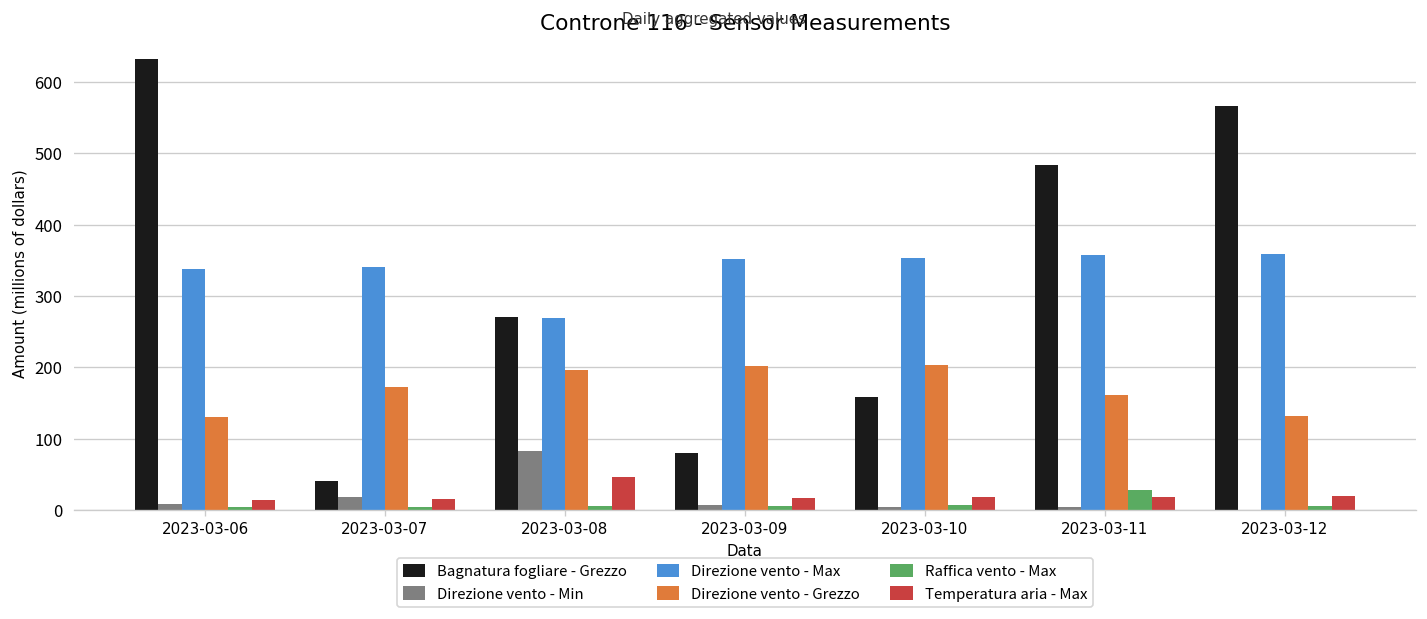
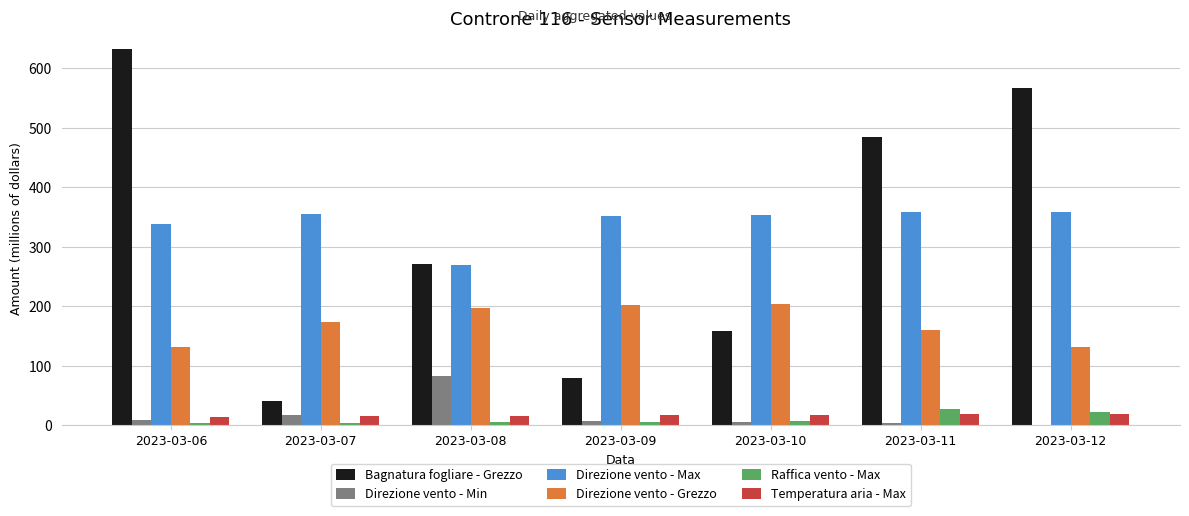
Direzione vento - Max, 2023-03-07: 340 -> 360
Temperatura aria - Max, 2023-03-08: 50 -> 20
Raffica vento - Max, 2023-03-12: 10 -> 20
